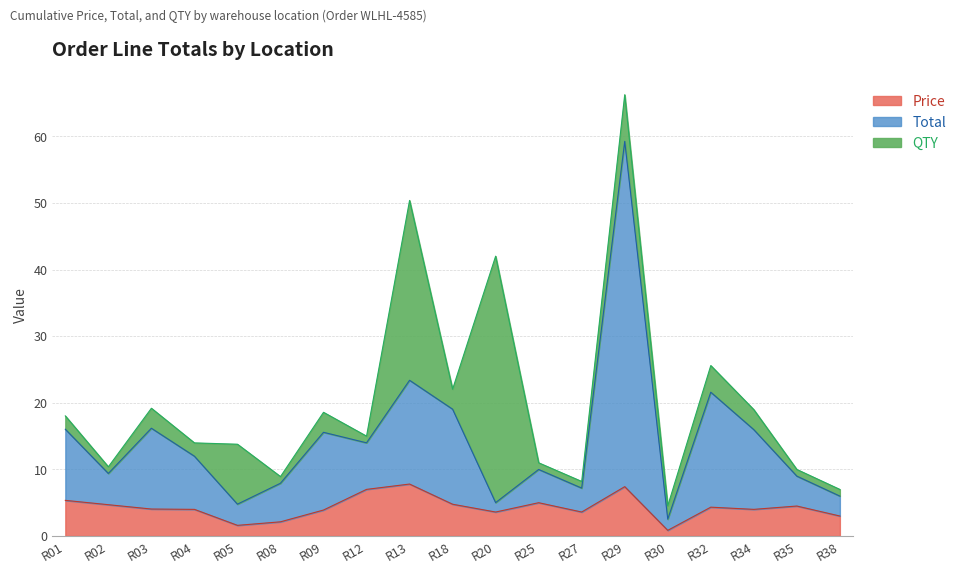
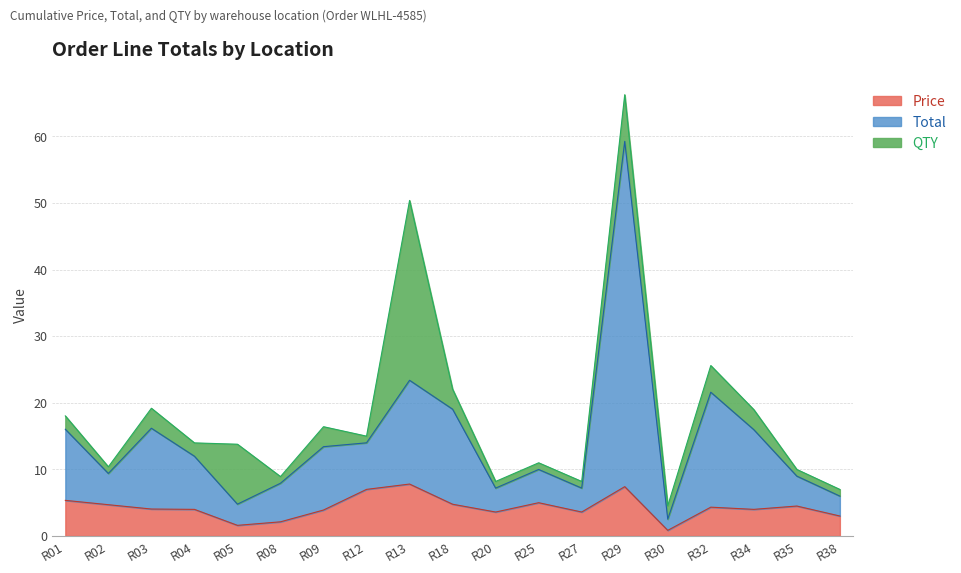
Total, R09: 12 -> 10
Total, R20: 1 -> 4
QTY, R20: 37 -> 1
